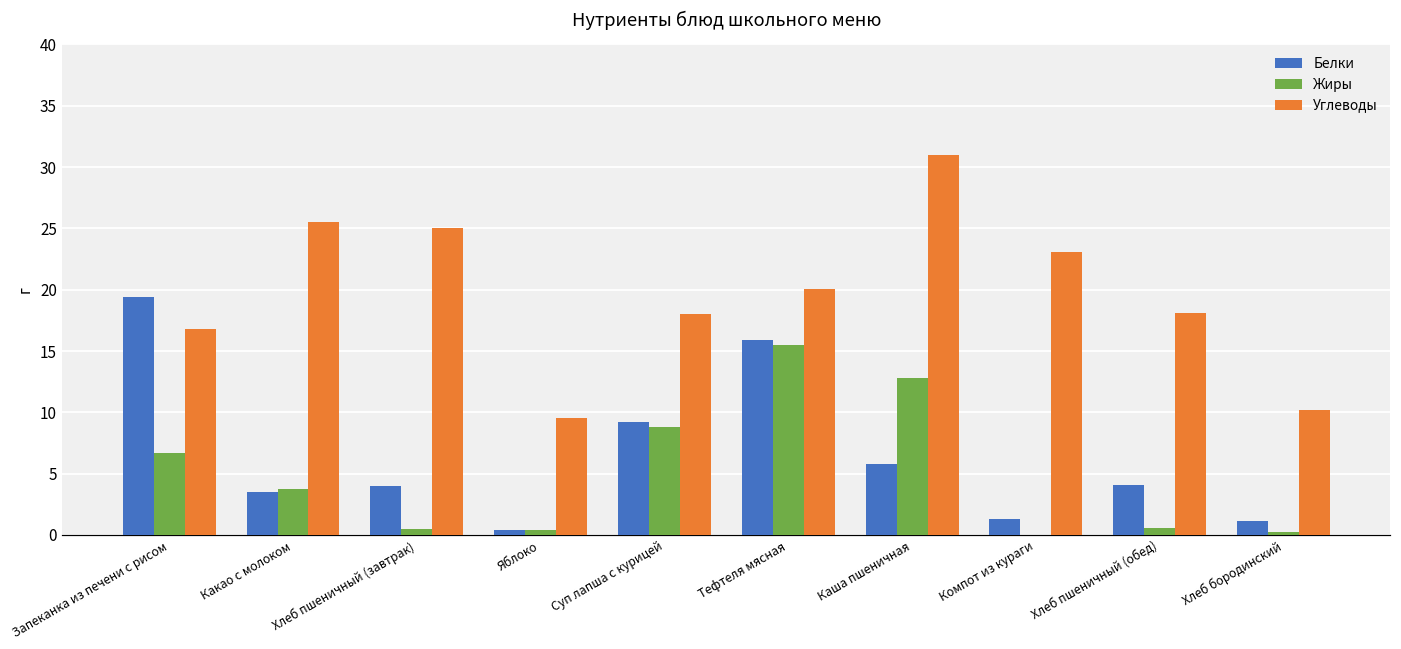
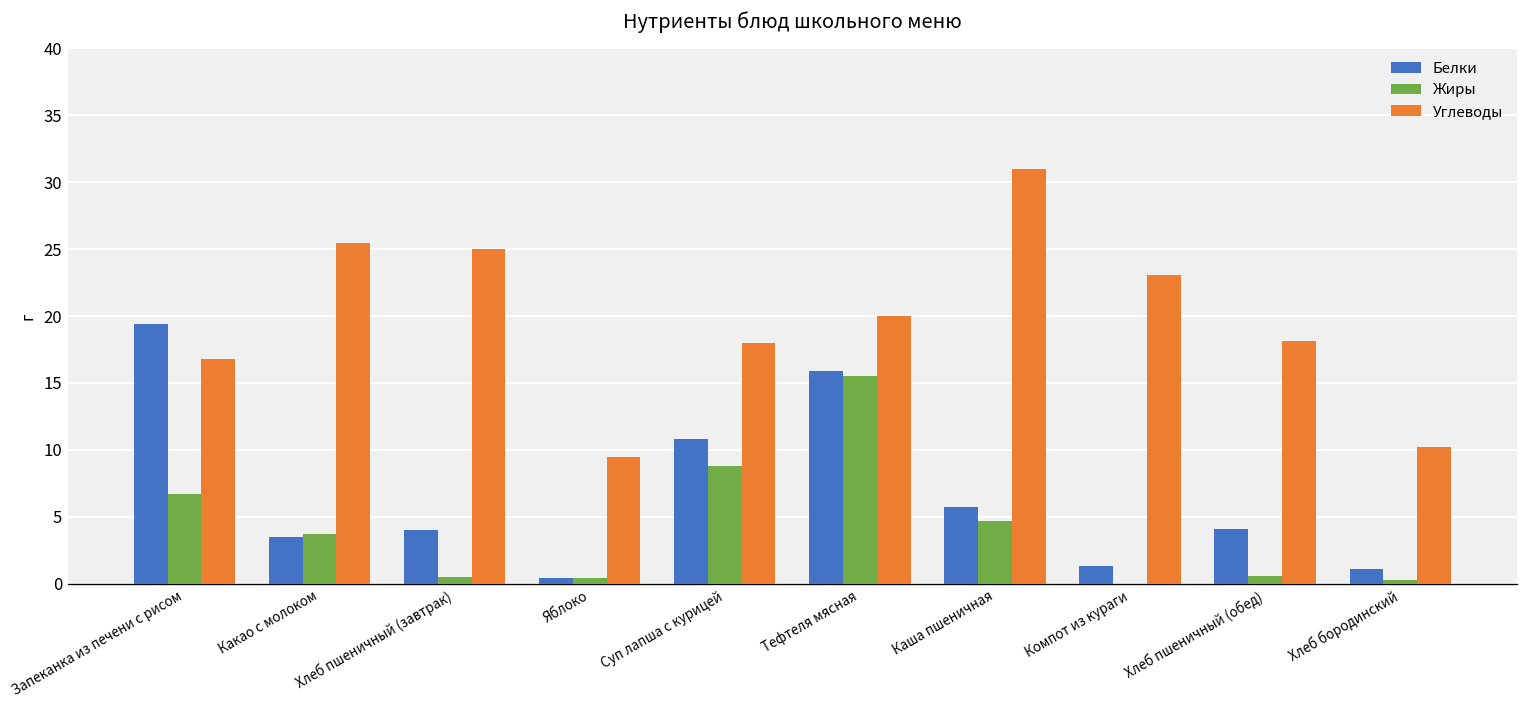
Белки, Суп лапша с курицей: 9.2 -> 10.8
Жиры, Каша пшеничная: 12.8 -> 4.7
